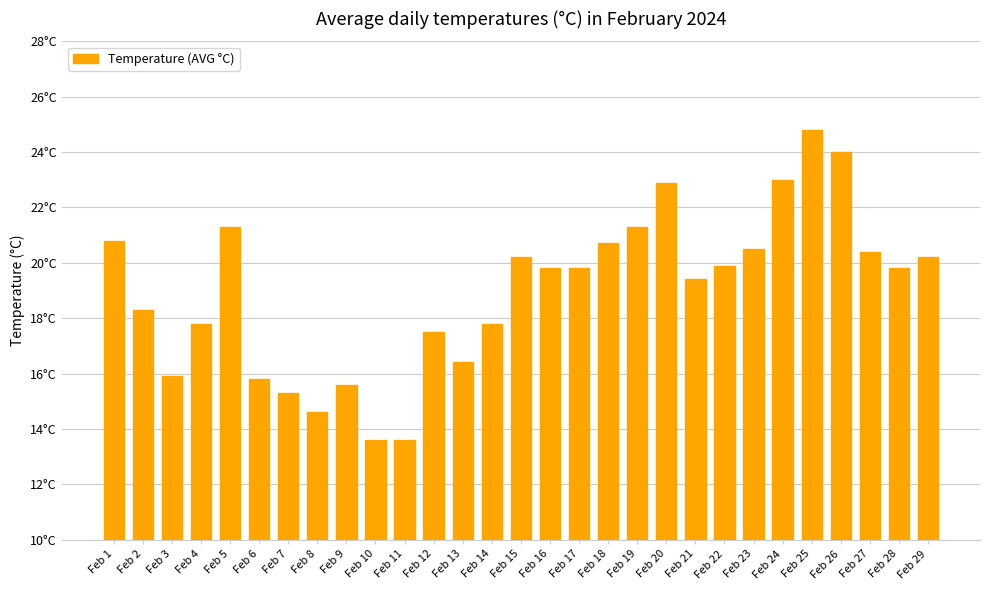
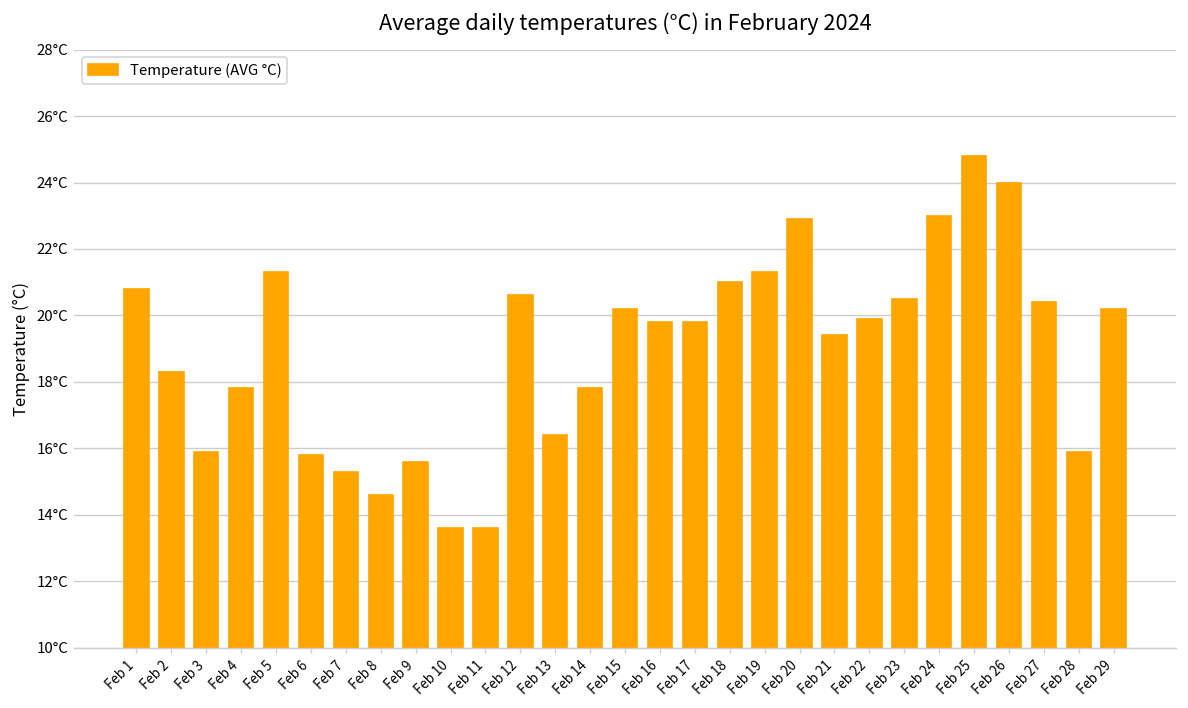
Feb 12: 17.5°C -> 20.6°C
Feb 18: 20.7°C -> 21.0°C
Feb 28: 19.8°C -> 15.9°C
